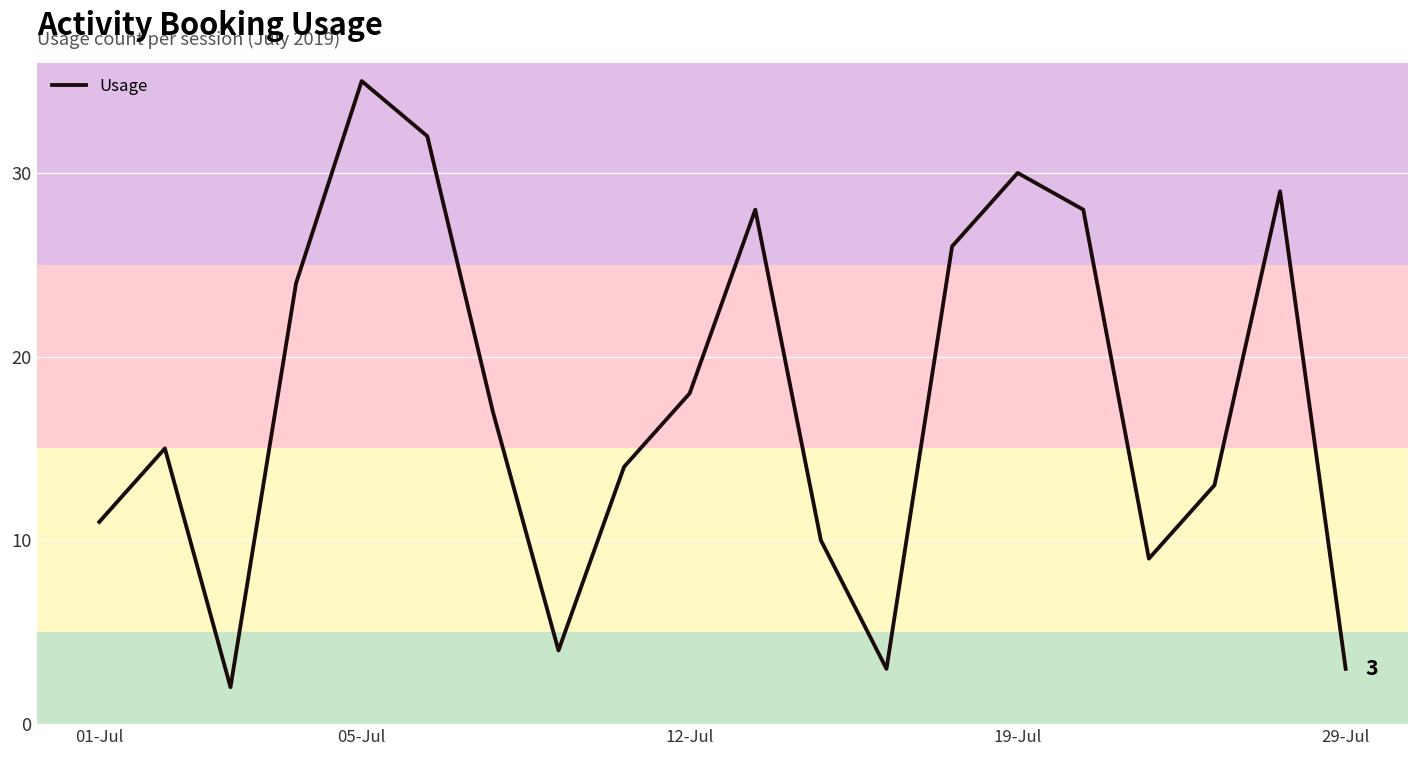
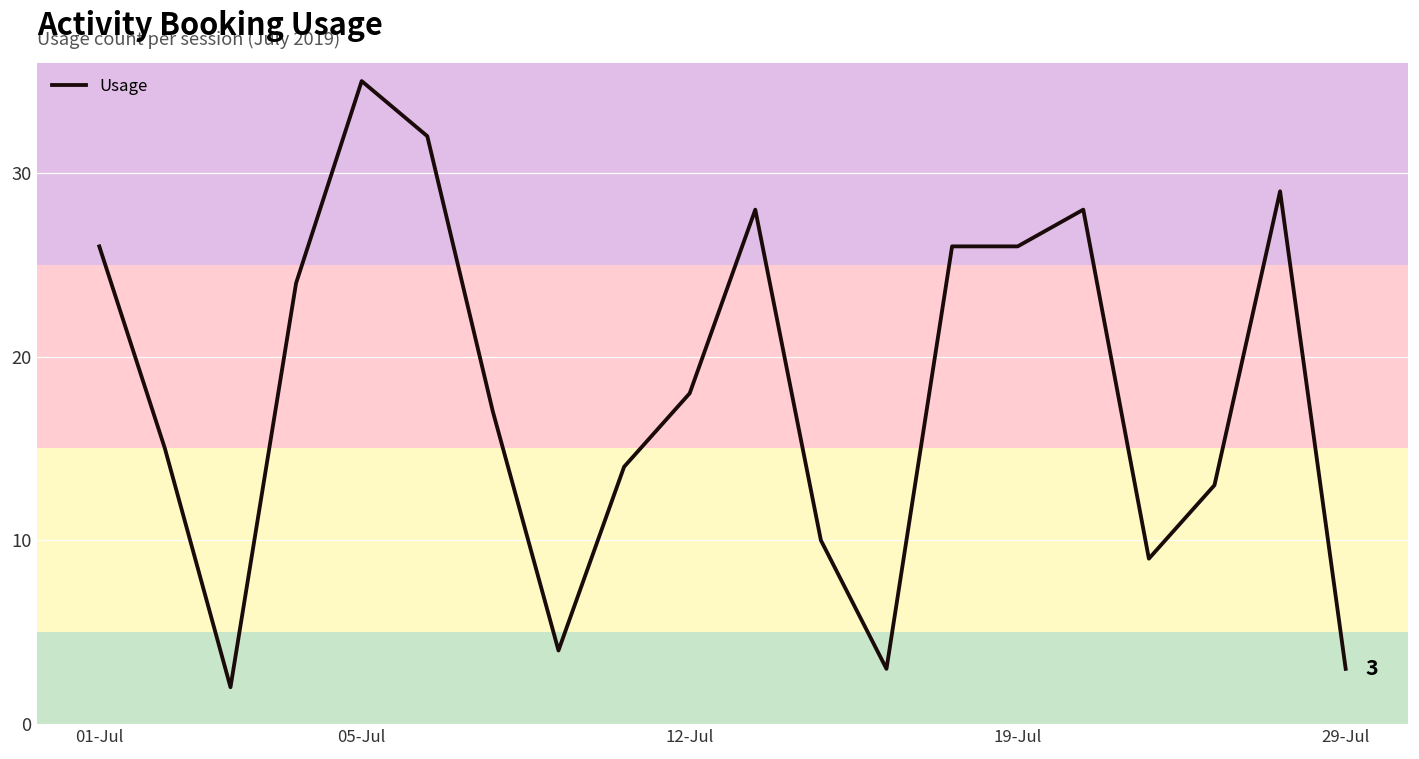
01-Jul: 11 -> 26
19-Jul: 30 -> 26
